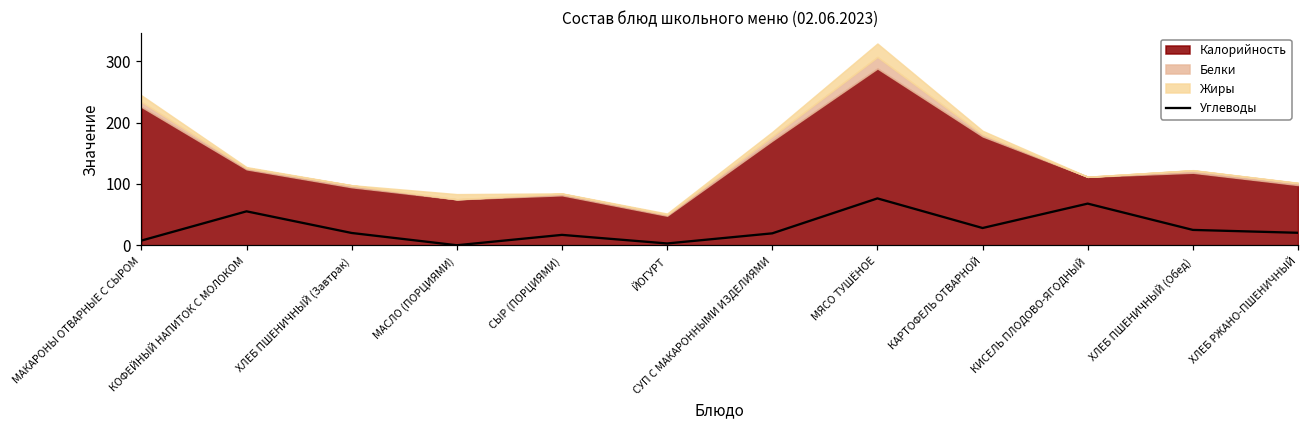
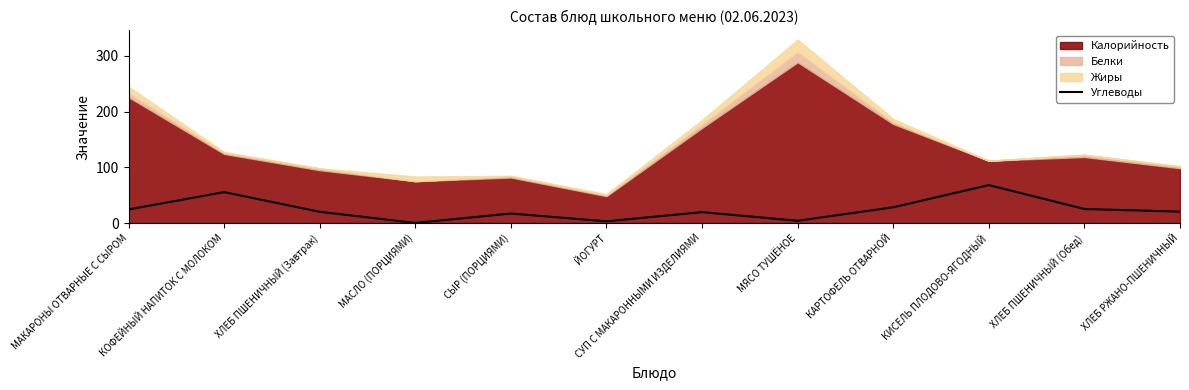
Углеводы, МАКАРОНЫ ОТВАРНЫЕ С СЫРОМ: 10 -> 20
Углеводы, МЯСО ТУШЁНОЕ: 80 -> 0
